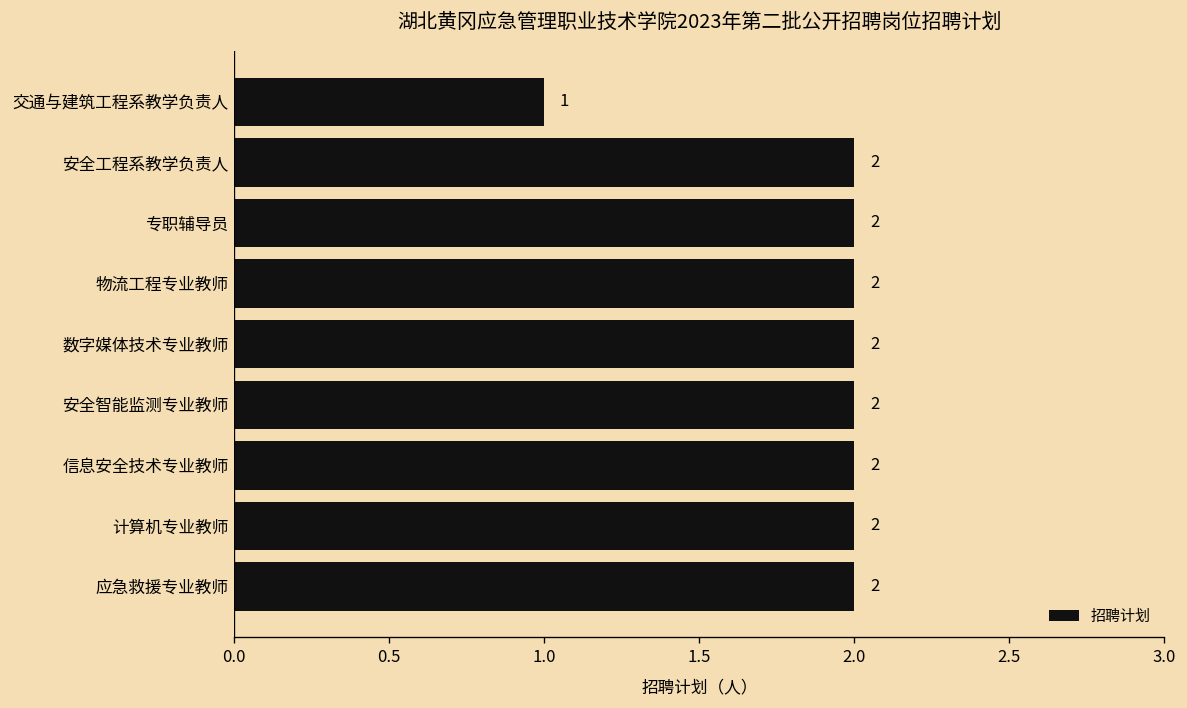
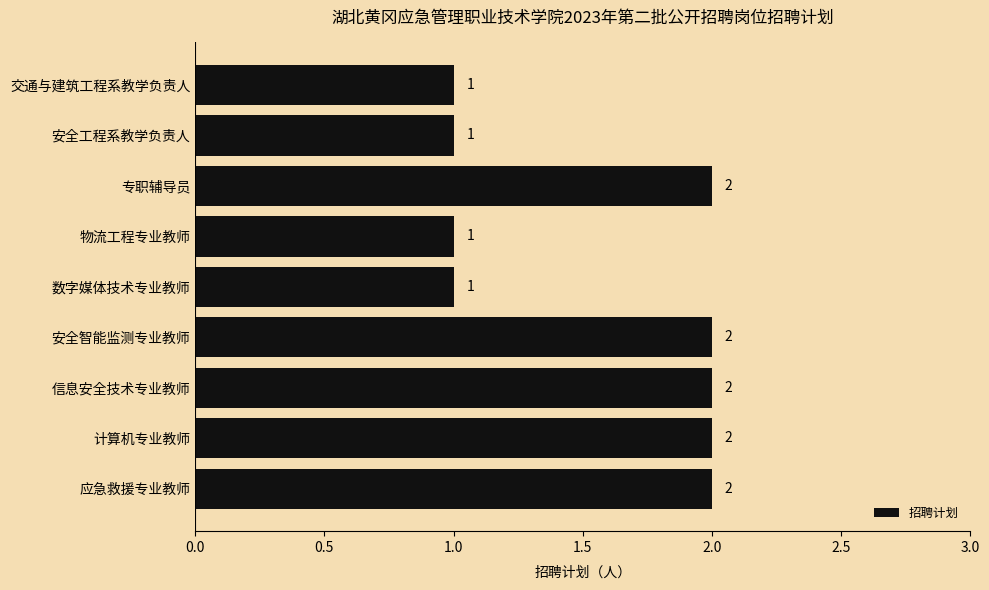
安全工程系教学负责人: 2 -> 1
物流工程专业教师: 2 -> 1
数字媒体技术专业教师: 2 -> 1
